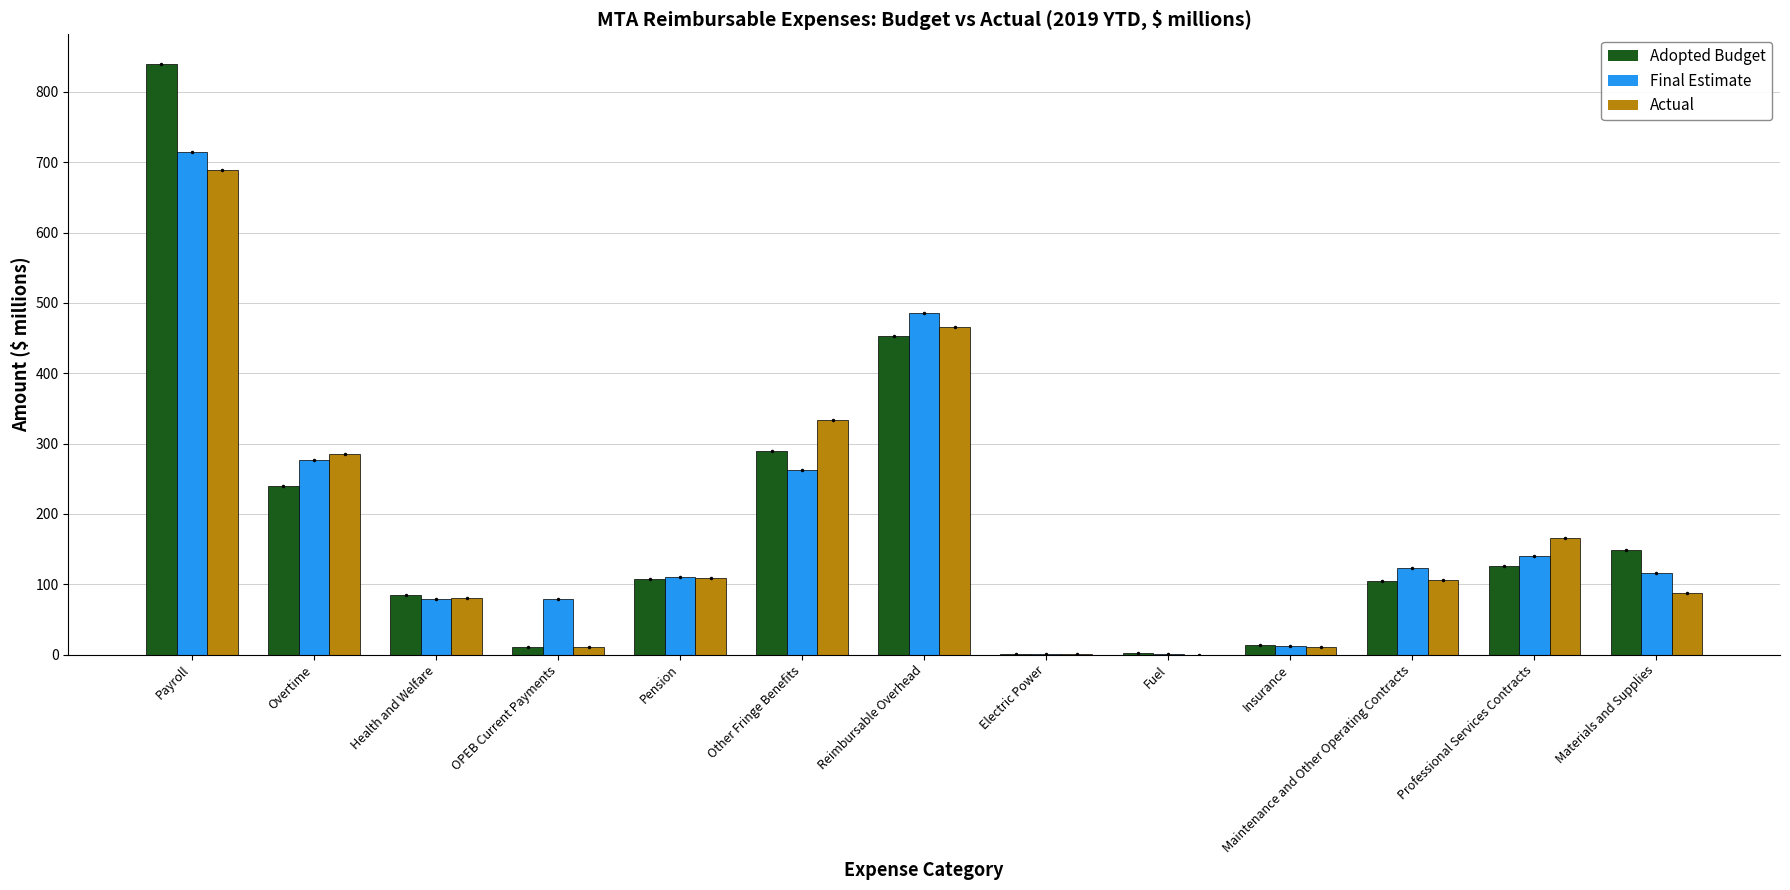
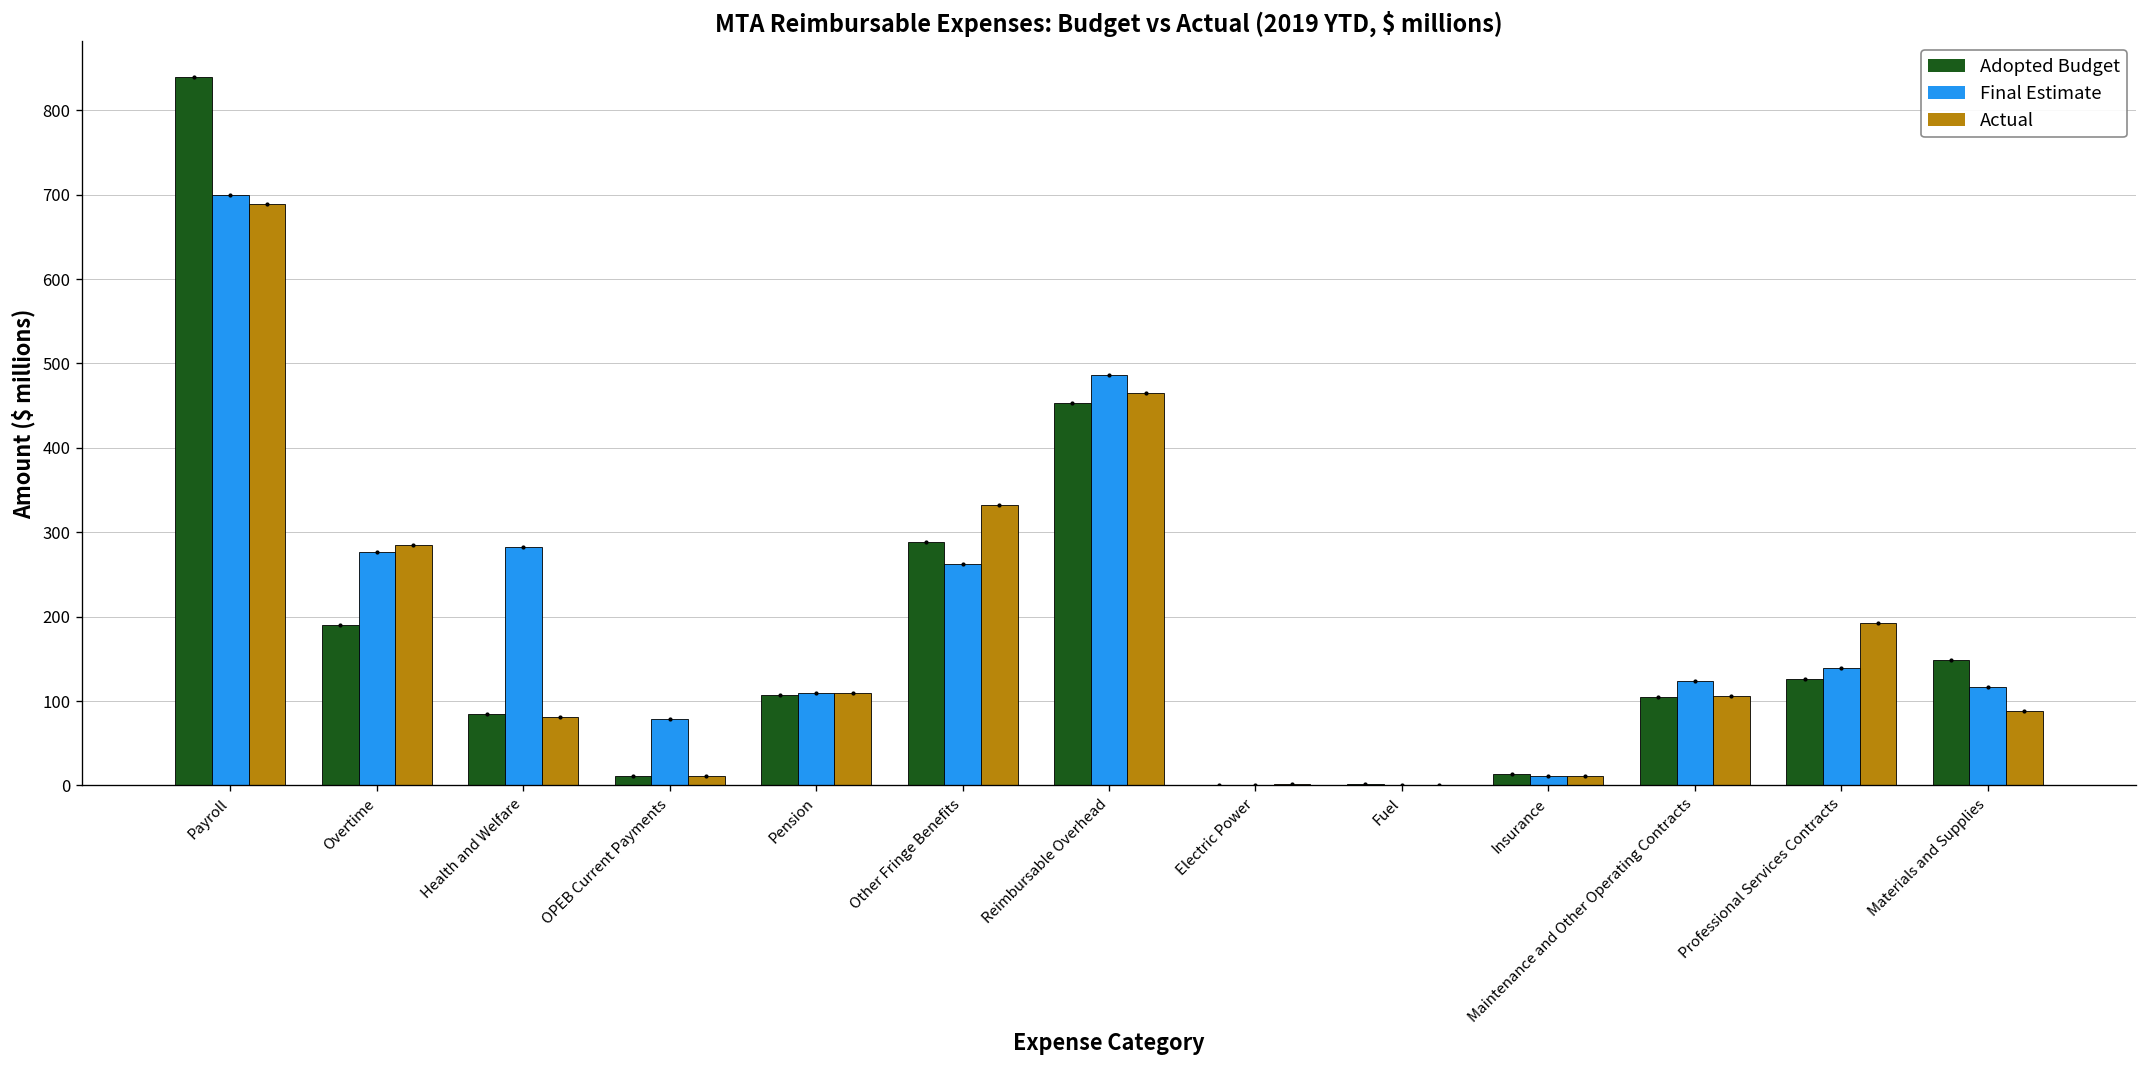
Final Estimate, Payroll: 710 -> 700
Adopted Budget, Overtime: 240 -> 190
Final Estimate, Health and Welfare: 80 -> 280
Actual, Professional Services Contracts: 170 -> 190
